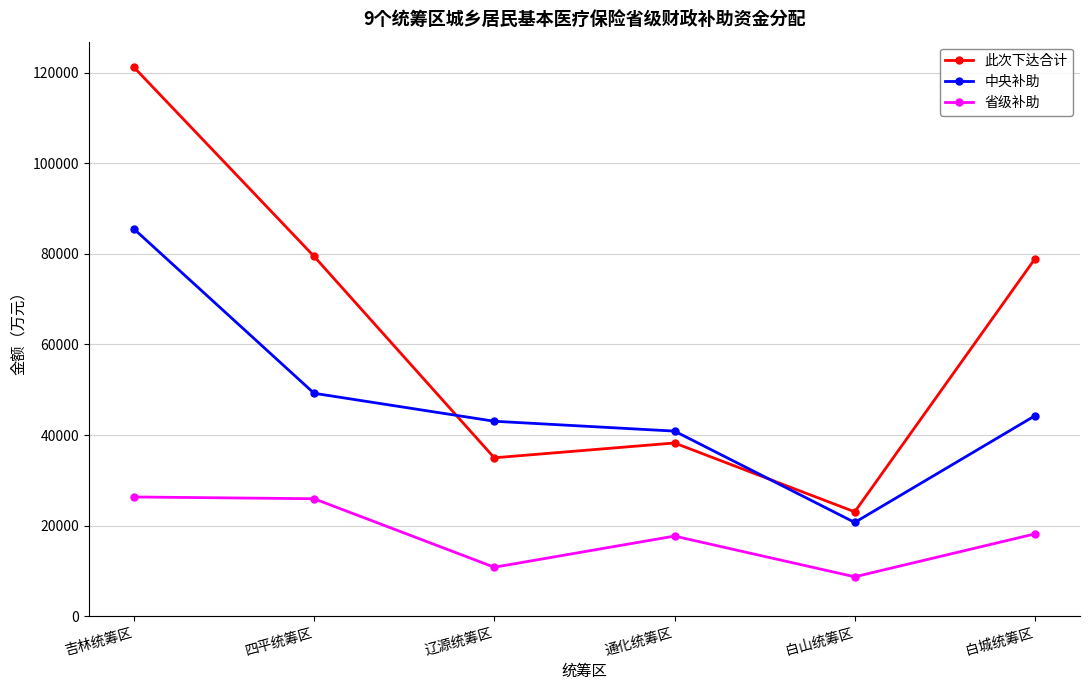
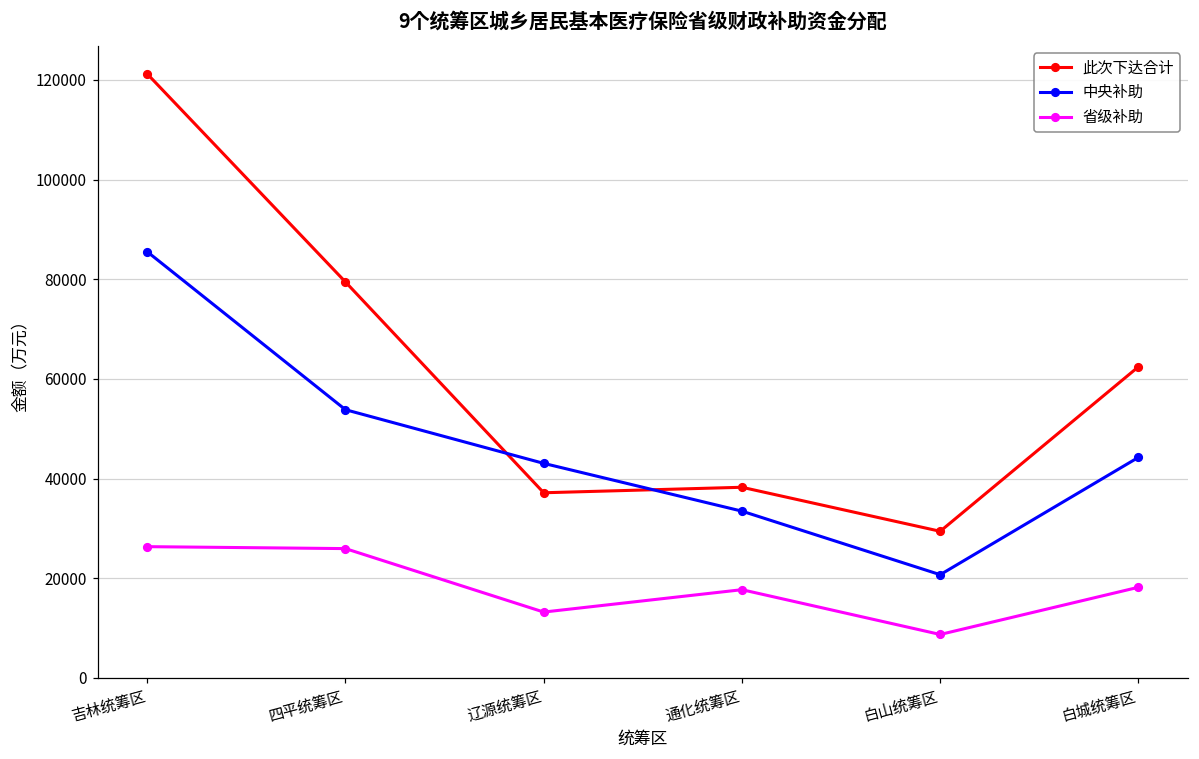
中央补助, 四平统筹区: 49000 -> 54000
此次下达合计, 辽源统筹区: 35000 -> 37000
省级补助, 辽源统筹区: 11000 -> 13000
中央补助, 通化统筹区: 41000 -> 33000
此次下达合计, 白山统筹区: 23000 -> 29000
此次下达合计, 白城统筹区: 79000 -> 62000
